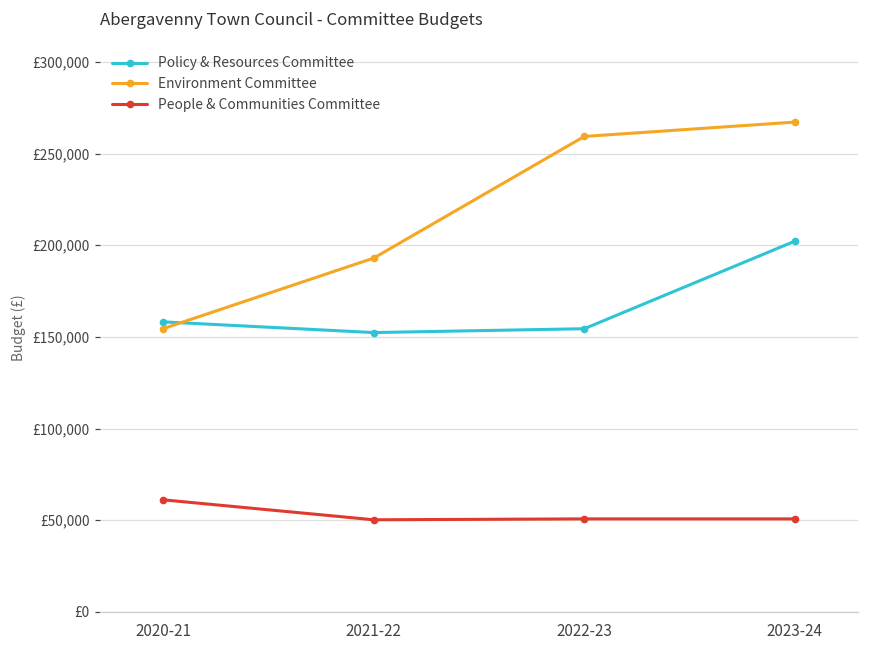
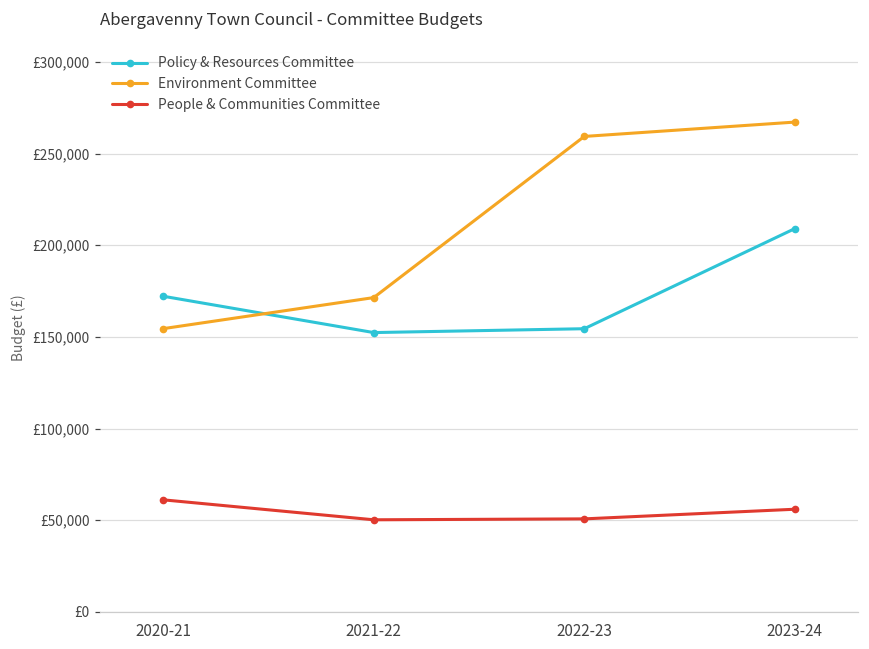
Policy & Resources Committee, 2020-21: £158,000 -> £172,000
Environment Committee, 2021-22: £193,000 -> £171,000
Policy & Resources Committee, 2023-24: £202,000 -> £209,000
People & Communities Committee, 2023-24: £51,000 -> £56,000
